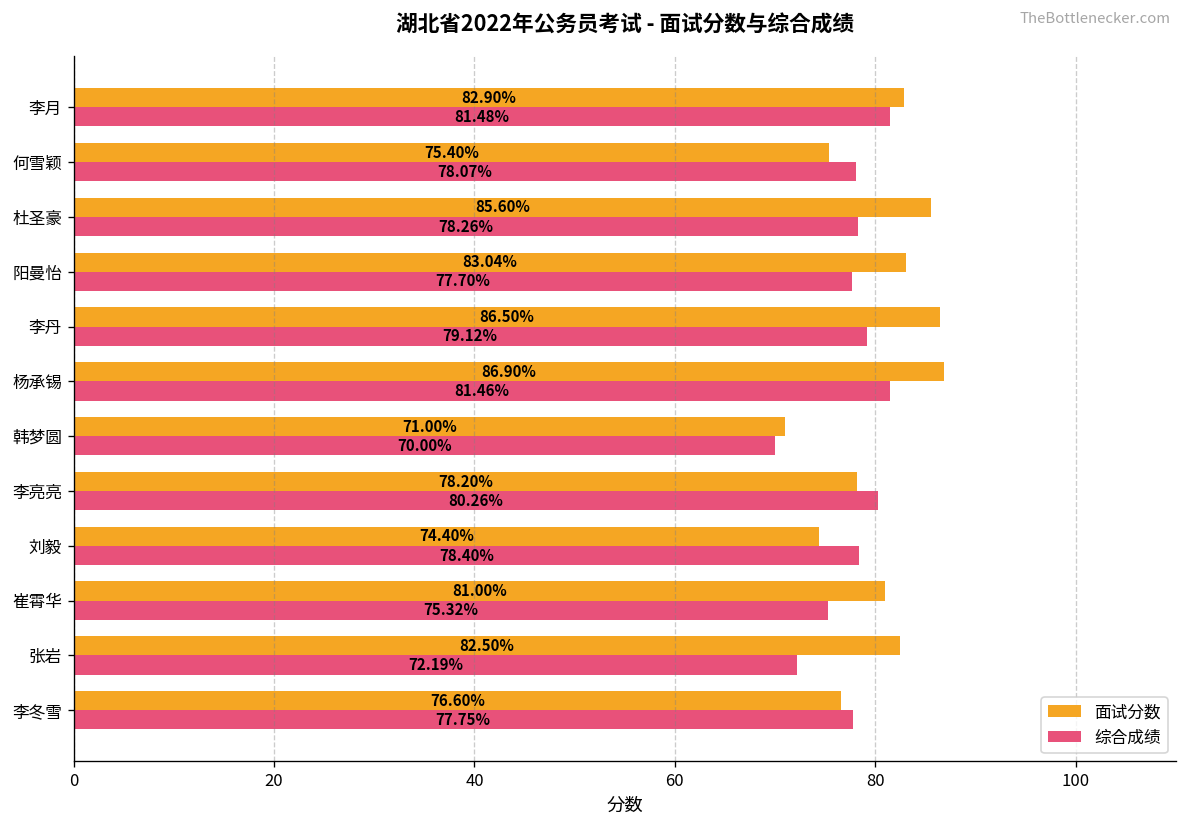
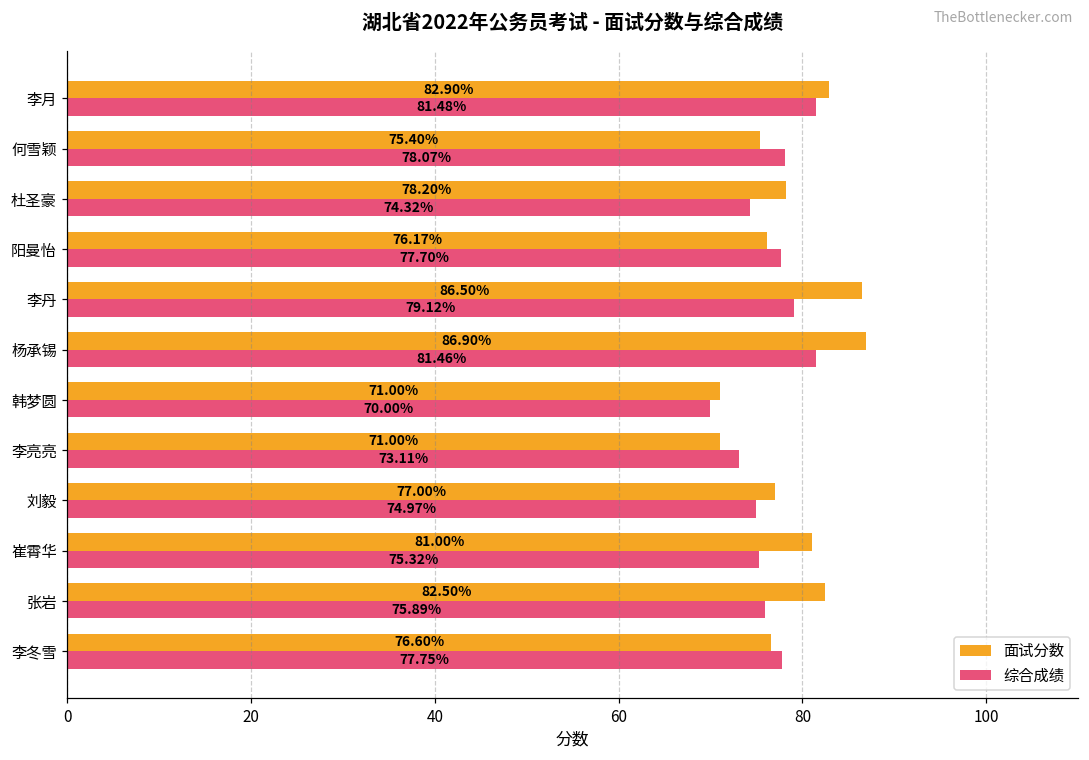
面试分数, 杜圣豪: 85.60% -> 78.20%
综合成绩, 杜圣豪: 78.26% -> 74.32%
面试分数, 阳曼怡: 83.04% -> 76.17%
面试分数, 李亮亮: 78.20% -> 71.00%
综合成绩, 李亮亮: 80.26% -> 73.11%
面试分数, 刘毅: 74.40% -> 77.00%
综合成绩, 刘毅: 78.40% -> 74.97%
综合成绩, 张岩: 72.19% -> 75.89%
